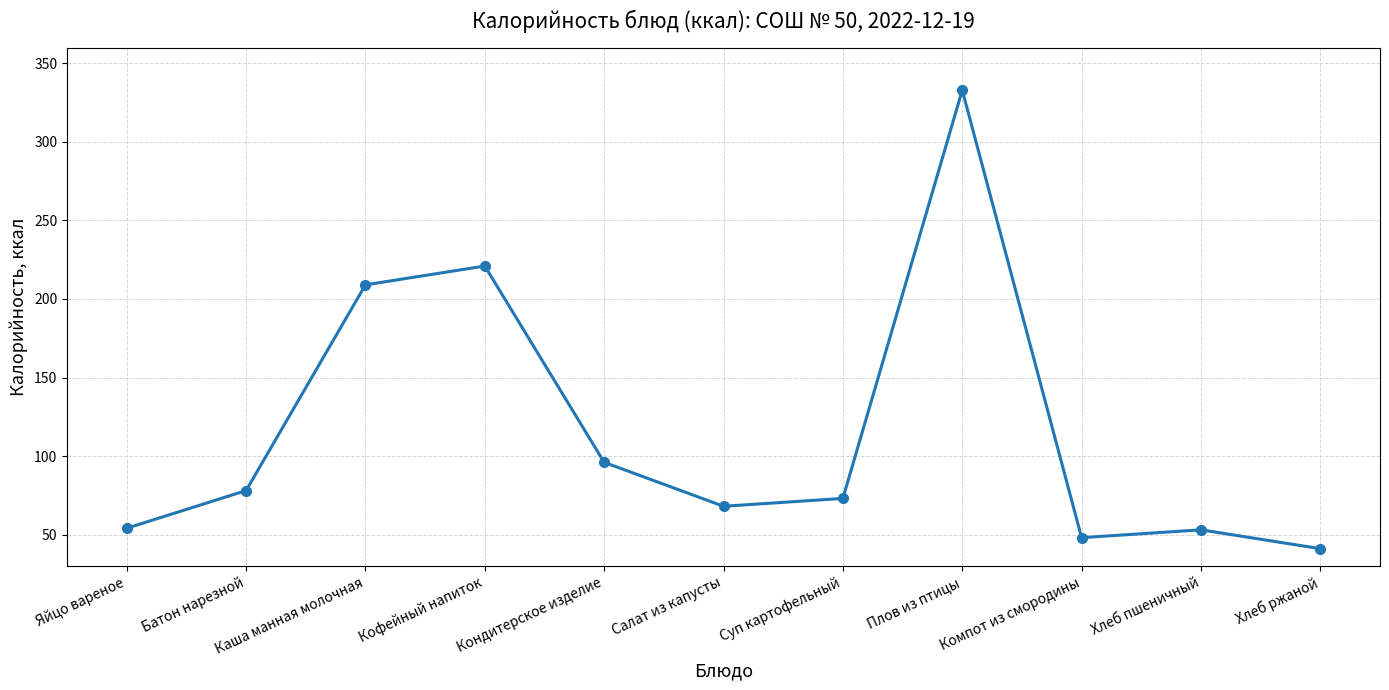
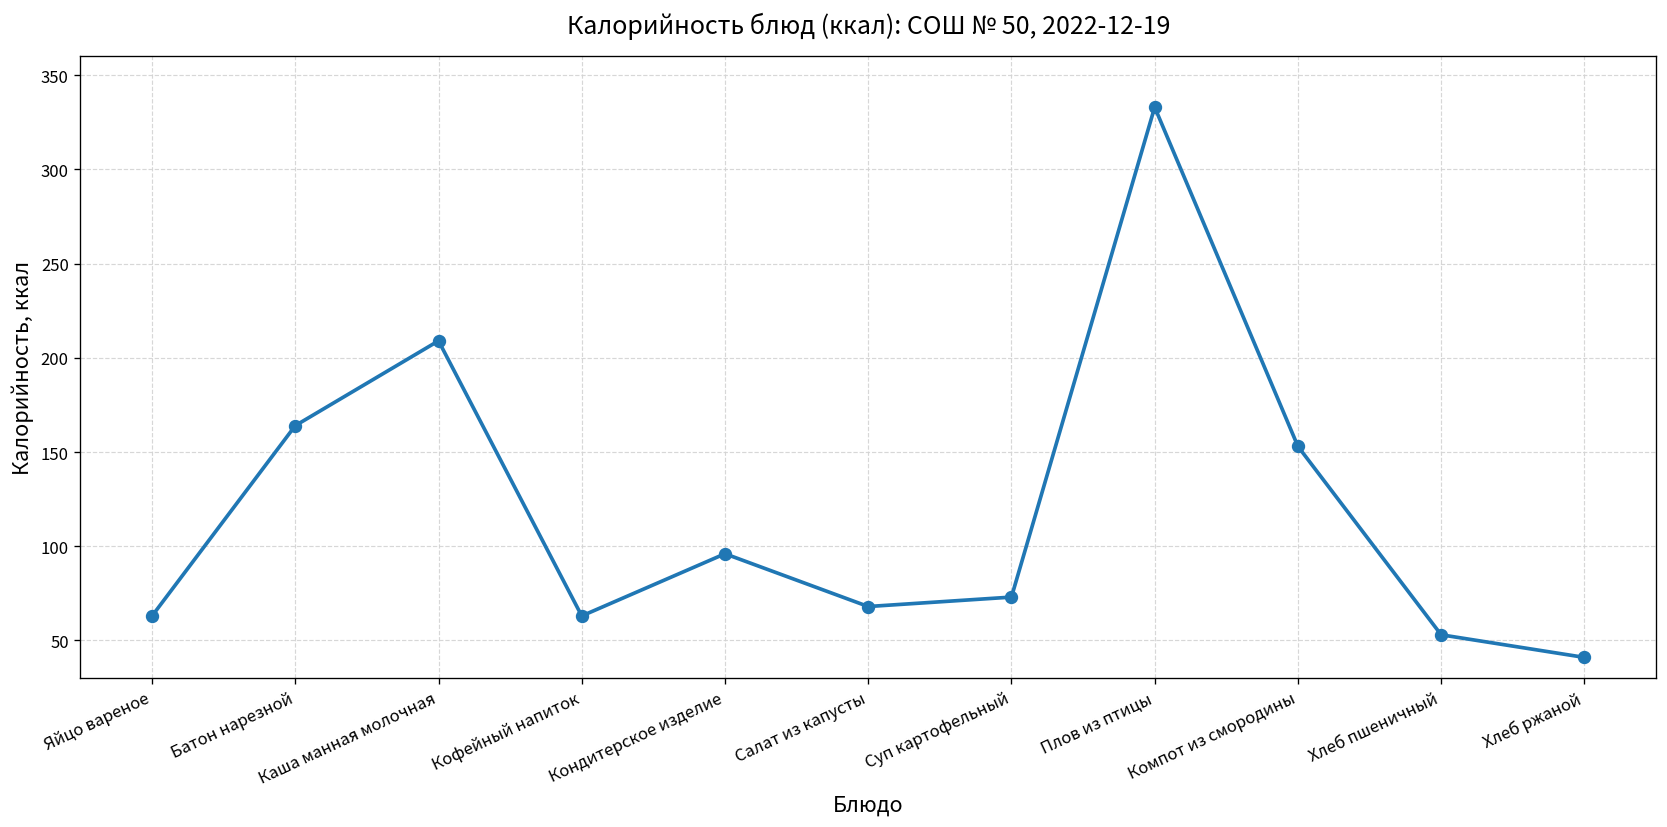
Яйцо вареное: 54 -> 63
Батон нарезной: 78 -> 164
Кофейный напиток: 221 -> 63
Компот из смородины: 48 -> 153
